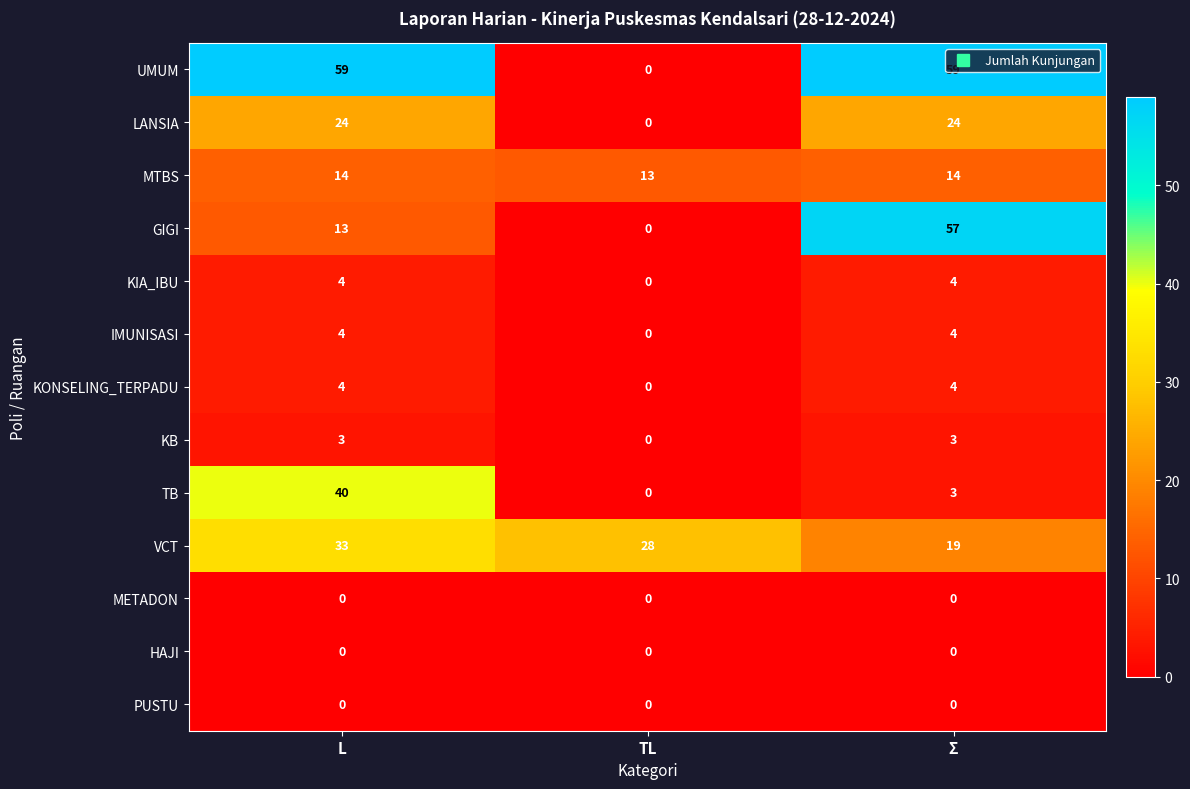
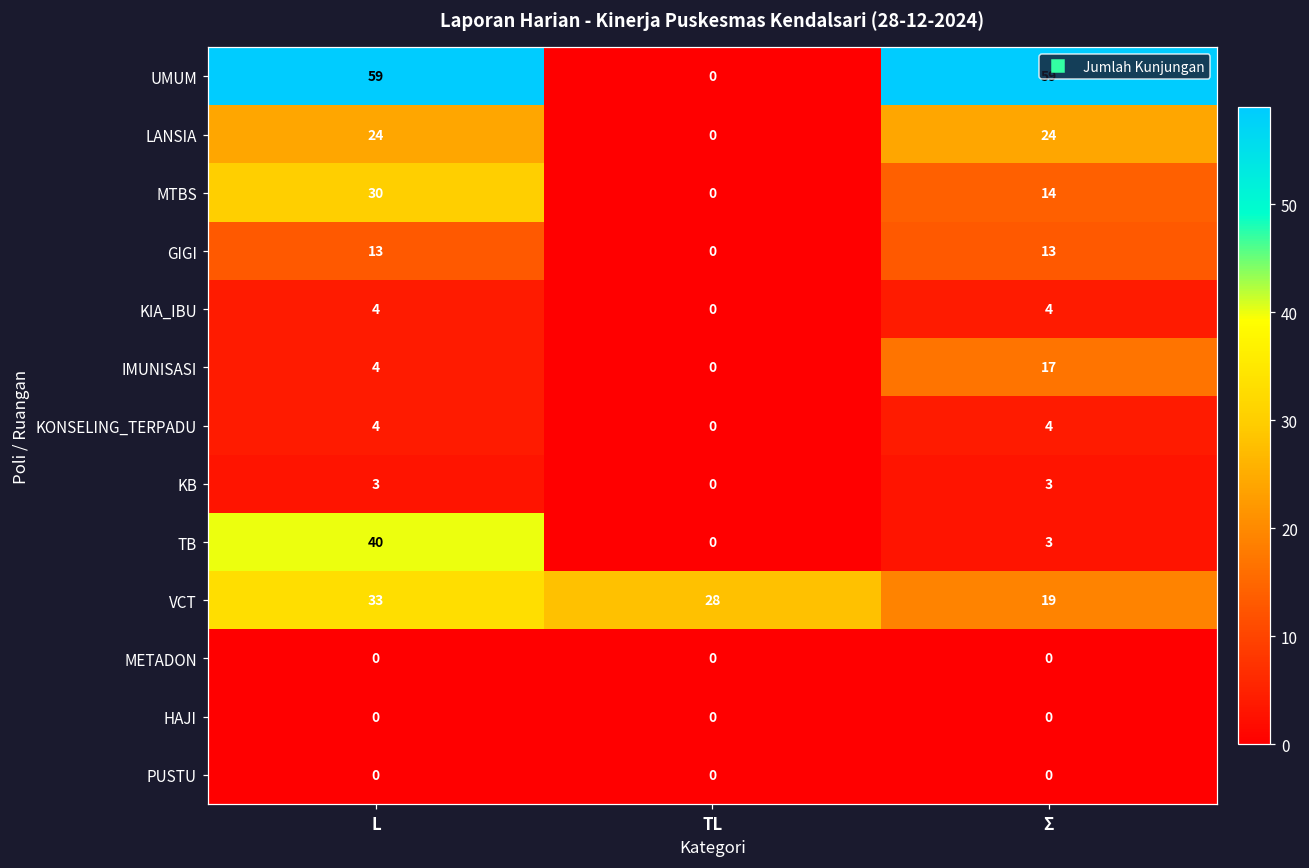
MTBS, L: 14 -> 30
MTBS, TL: 13 -> 0
GIGI, Σ: 57 -> 13
IMUNISASI, Σ: 4 -> 17
